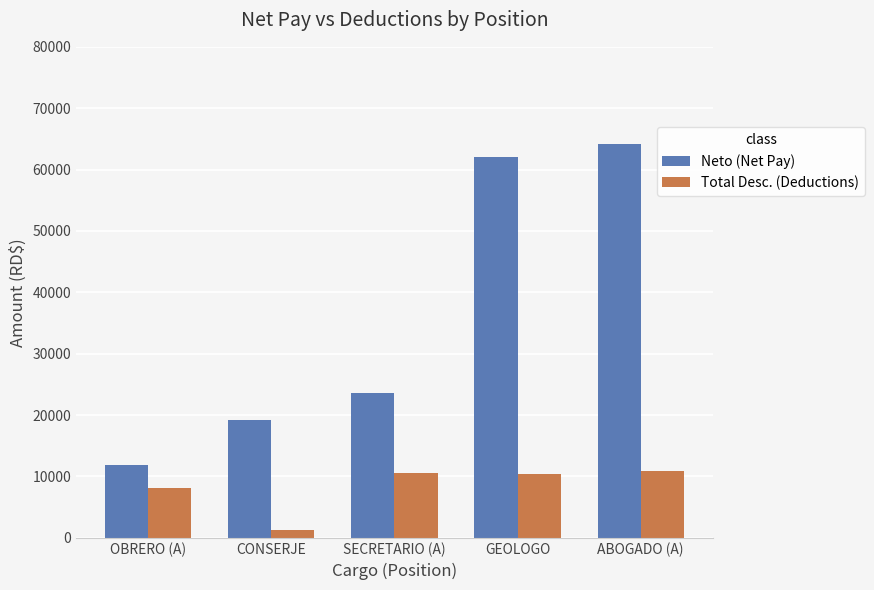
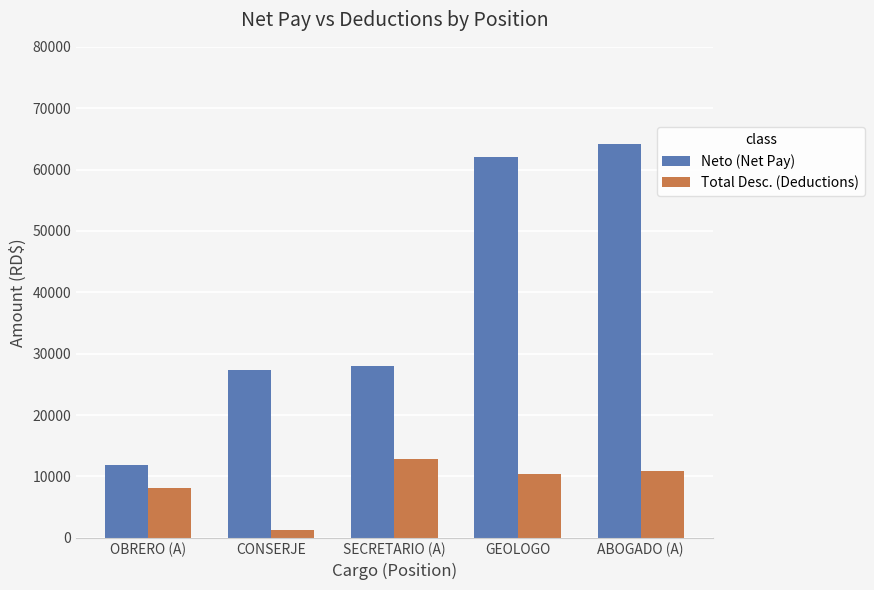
Neto (Net Pay), CONSERJE: 19000 -> 27000
Neto (Net Pay), SECRETARIO (A): 24000 -> 28000
Total Desc. (Deductions), SECRETARIO (A): 11000 -> 13000
